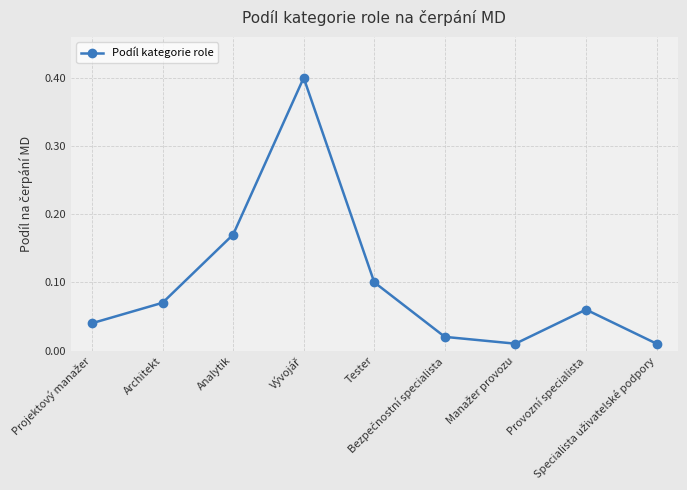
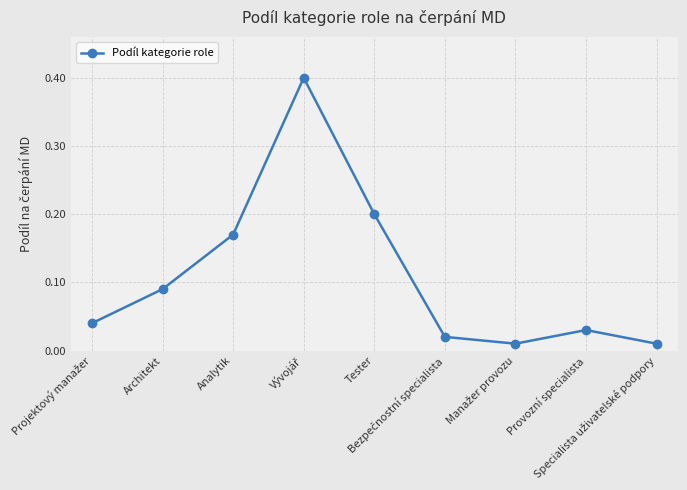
Architekt: 0.07 -> 0.09
Tester: 0.1 -> 0.2
Provozní specialista: 0.06 -> 0.03
